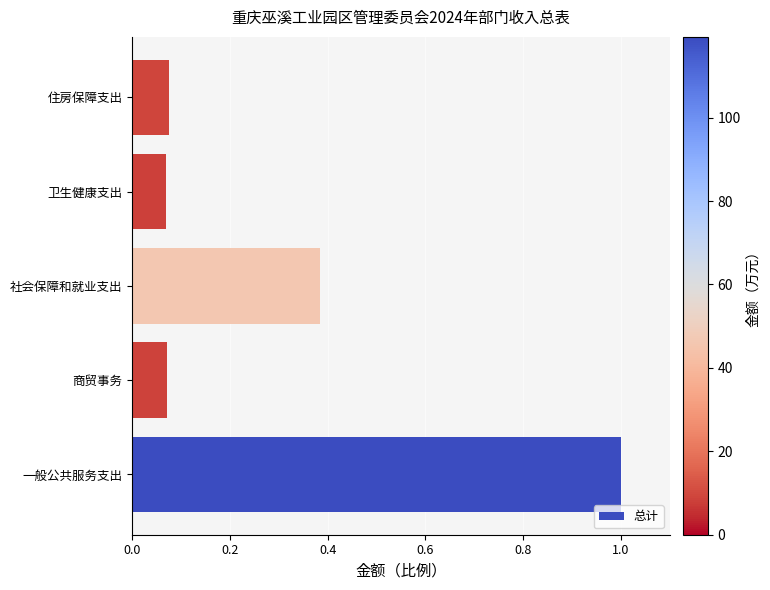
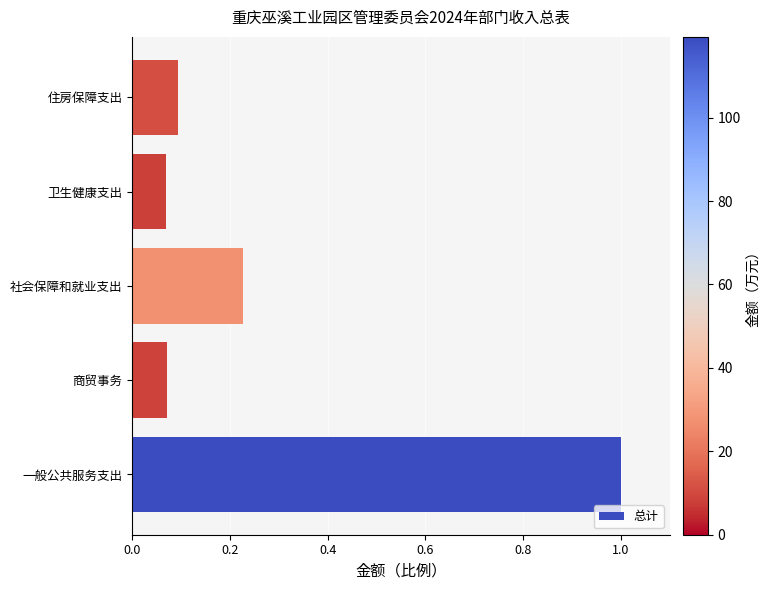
住房保障支出: 0.08 -> 0.09
社会保障和就业支出: 0.38 -> 0.23
